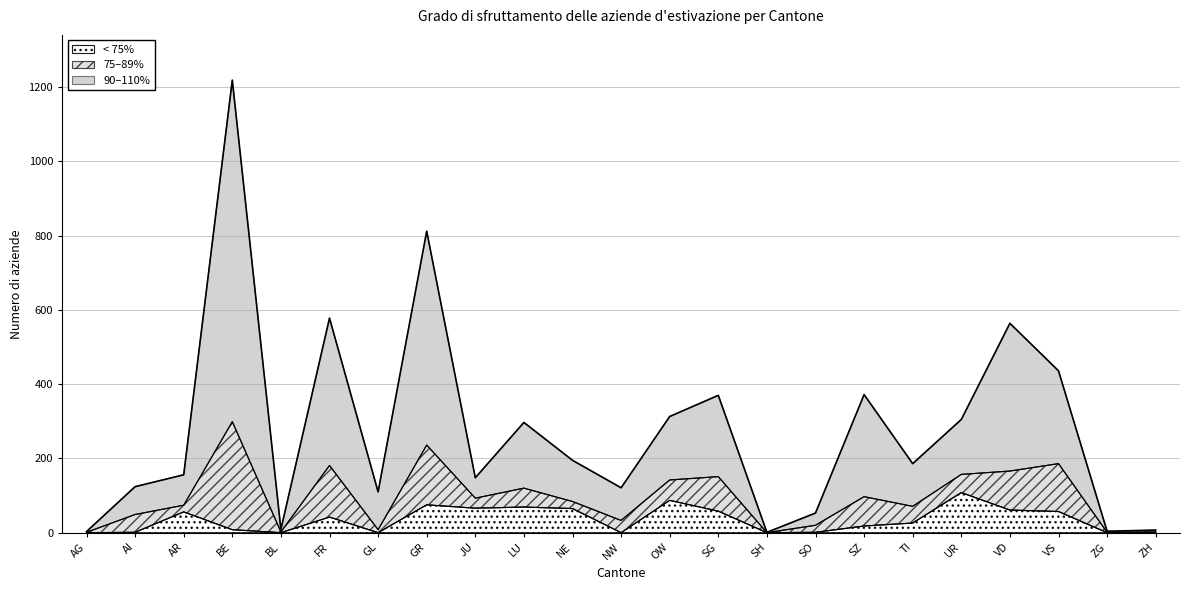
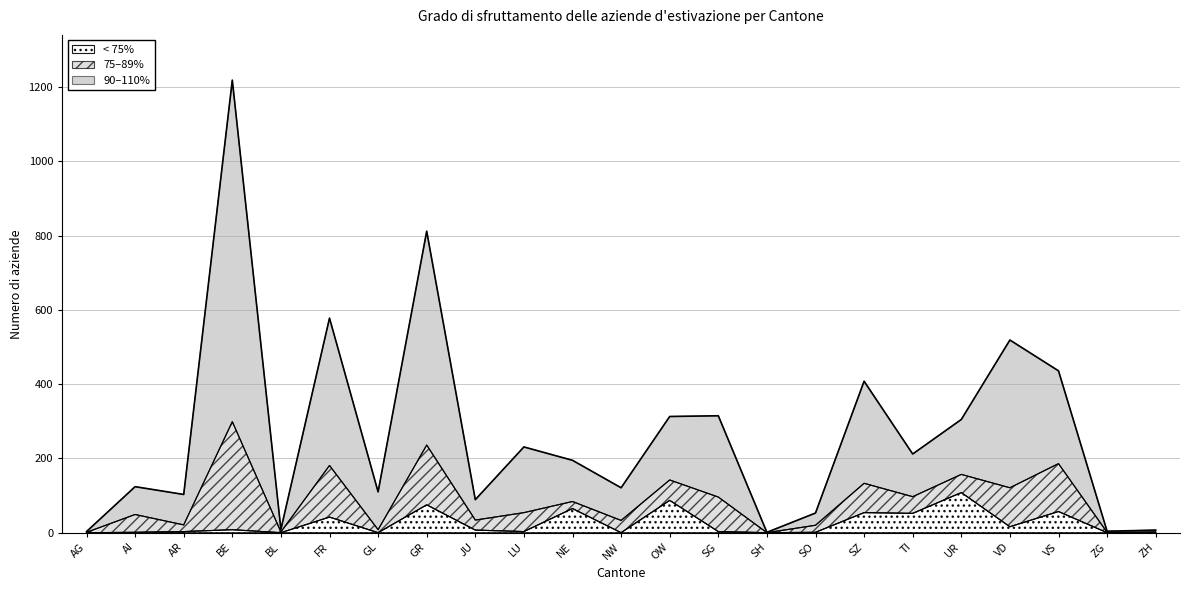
< 75%, AR: 60 -> 0
< 75%, JU: 70 -> 10
< 75%, LU: 70 -> 0
< 75%, SG: 60 -> 0
< 75%, SZ: 20 -> 50
< 75%, TI: 30 -> 50
< 75%, VD: 60 -> 20
